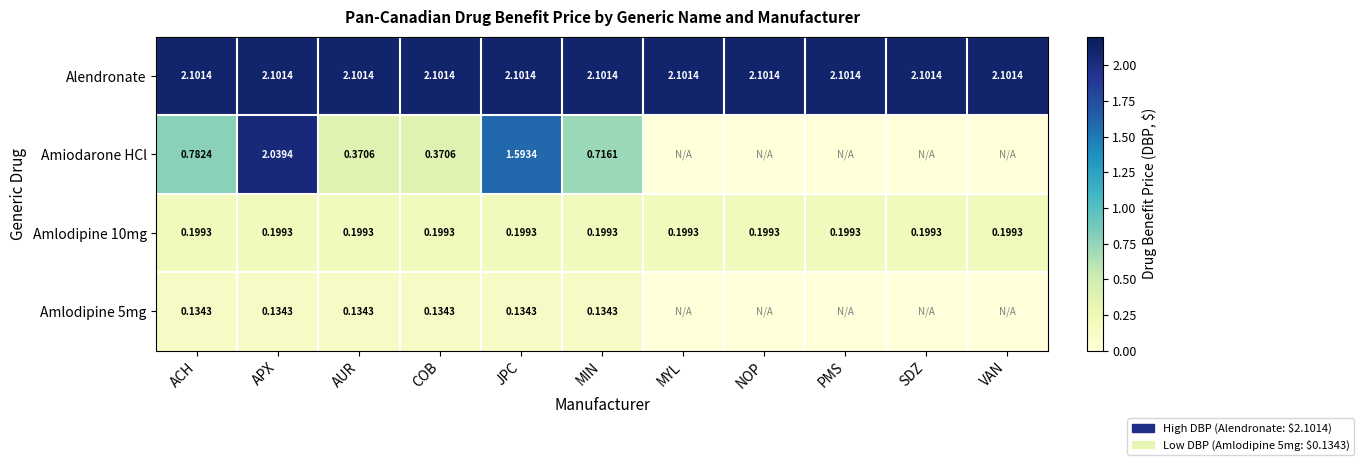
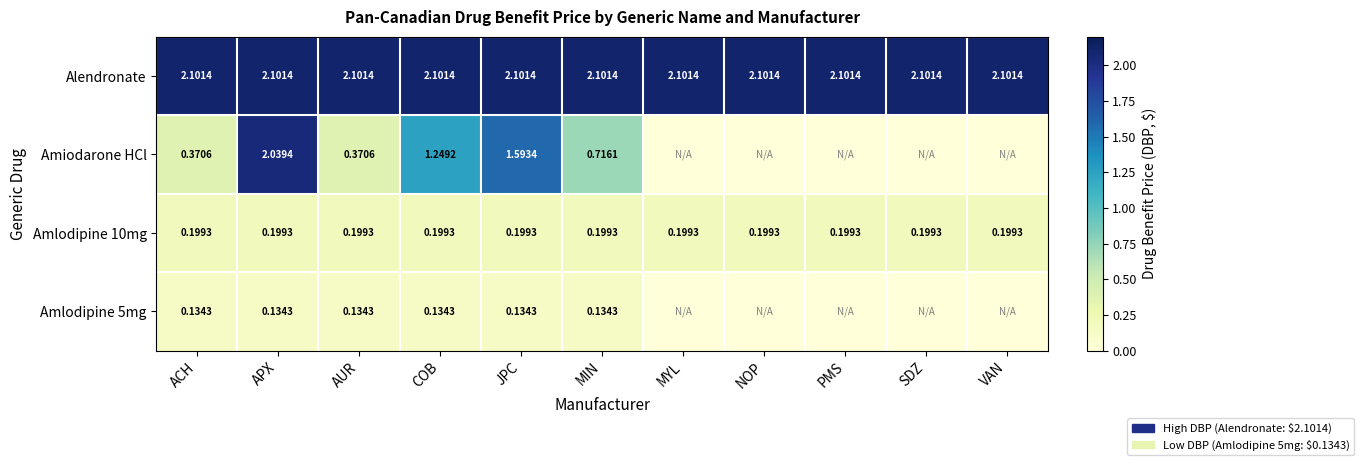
Amiodarone HCl, ACH: 0.7824 -> 0.3706
Amiodarone HCl, COB: 0.3706 -> 1.2492
